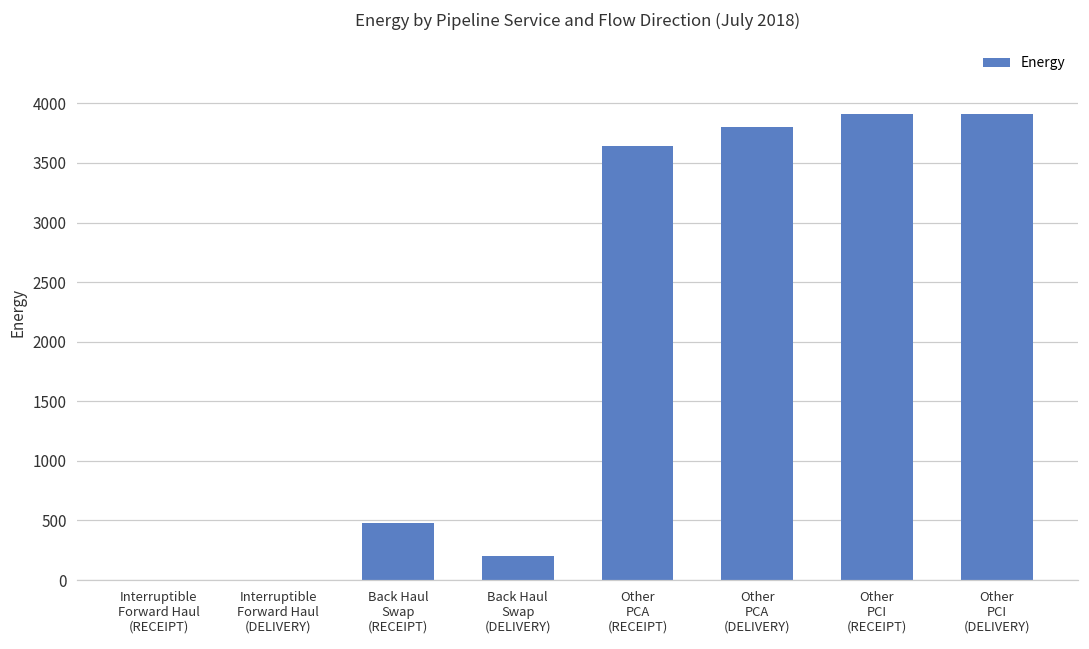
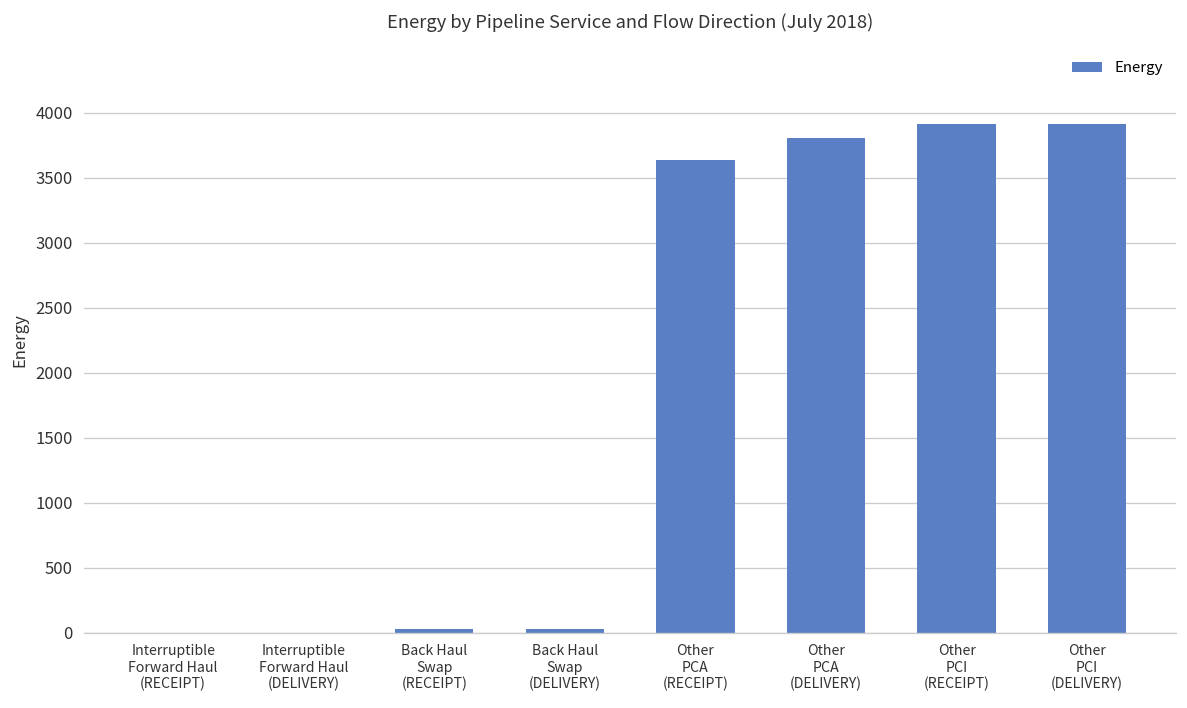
Back Haul Swap (RECEIPT): 480 -> 30
Back Haul Swap (DELIVERY): 200 -> 30
